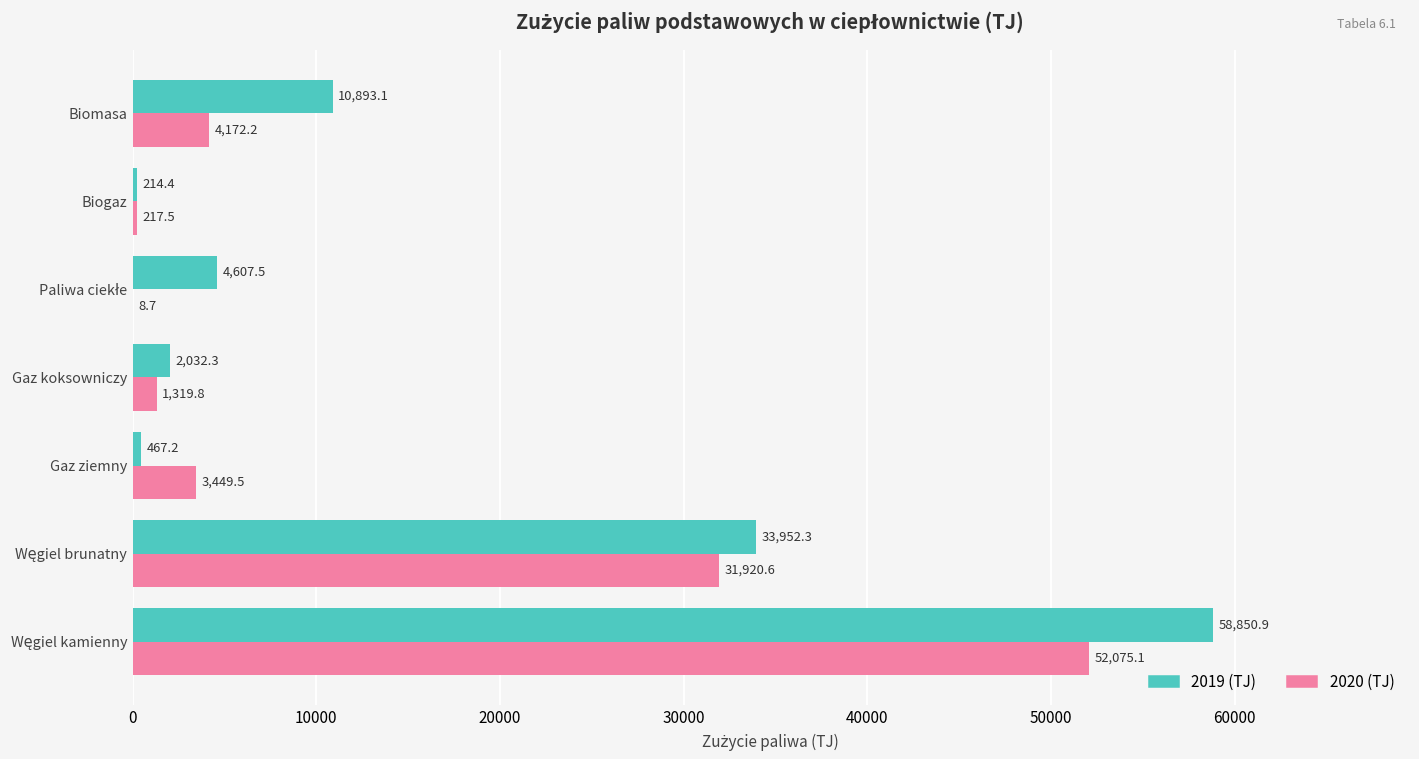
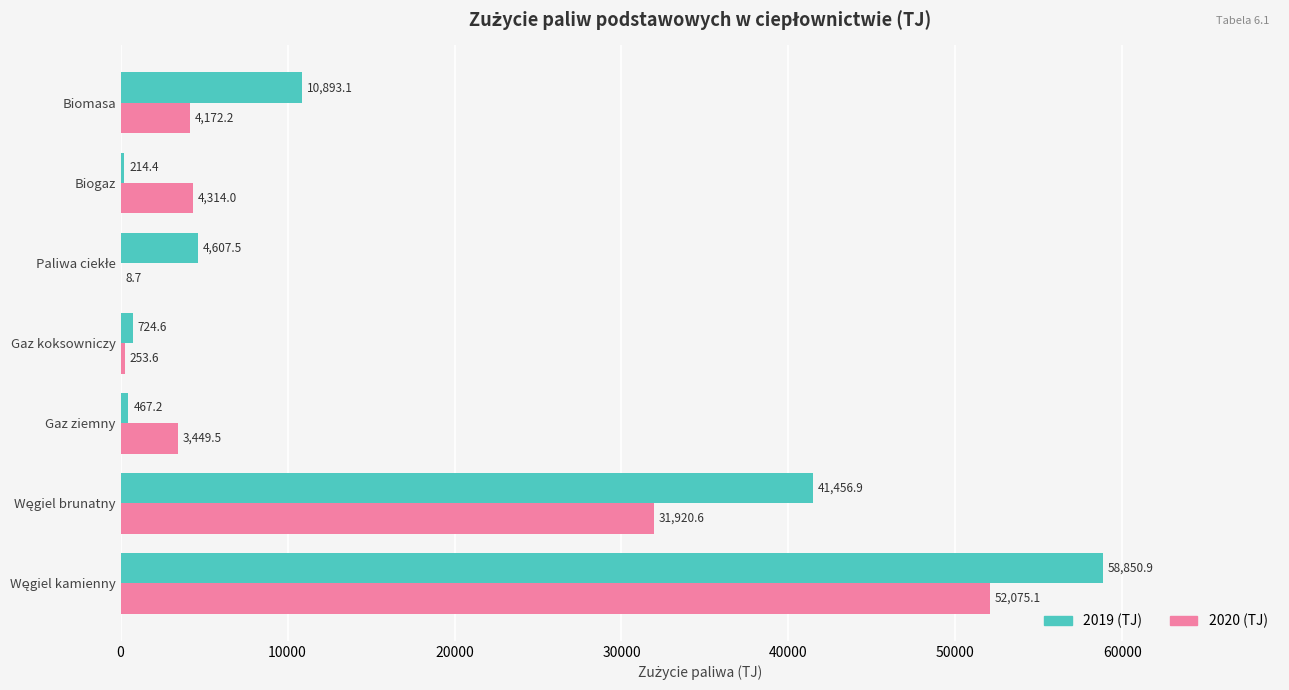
2020 (TJ), Biogaz: 217.5 -> 4,314.0
2019 (TJ), Gaz koksowniczy: 2,032.3 -> 724.6
2020 (TJ), Gaz koksowniczy: 1,319.8 -> 253.6
2019 (TJ), Węgiel brunatny: 33,952.3 -> 41,456.9
